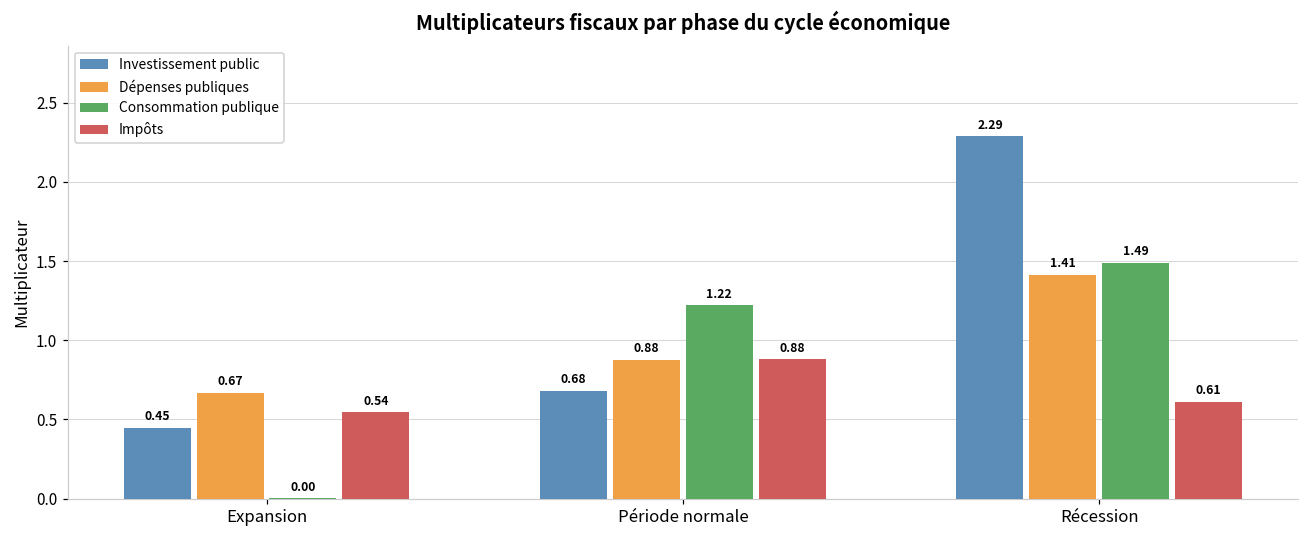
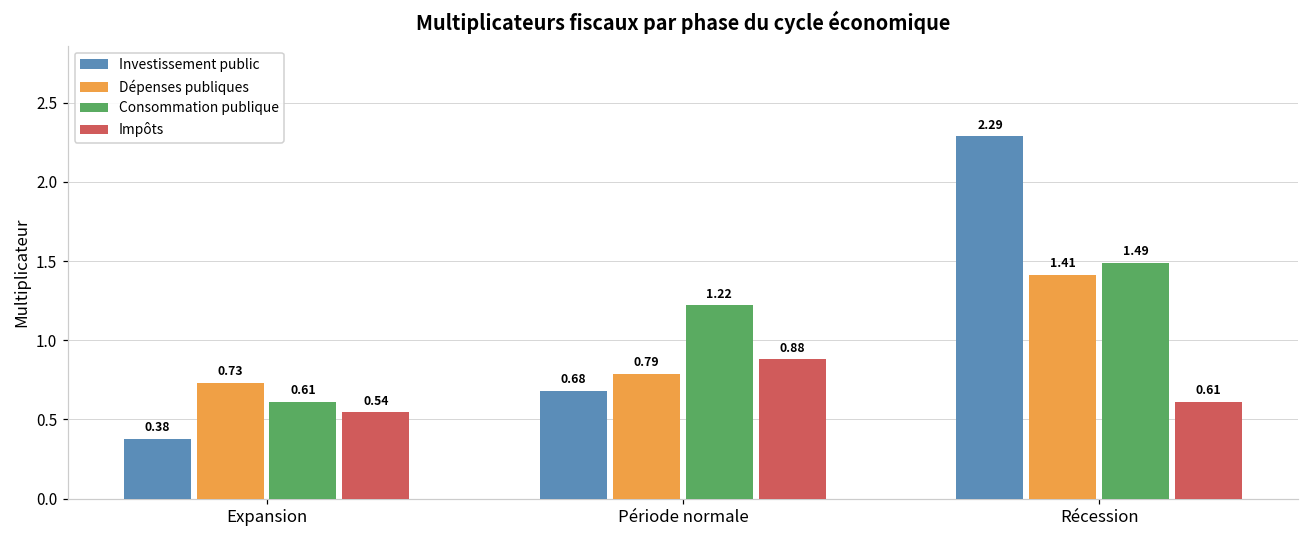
Investissement public, Expansion: 0.45 -> 0.38
Dépenses publiques, Expansion: 0.67 -> 0.73
Consommation publique, Expansion: 0.00 -> 0.61
Dépenses publiques, Période normale: 0.88 -> 0.79
